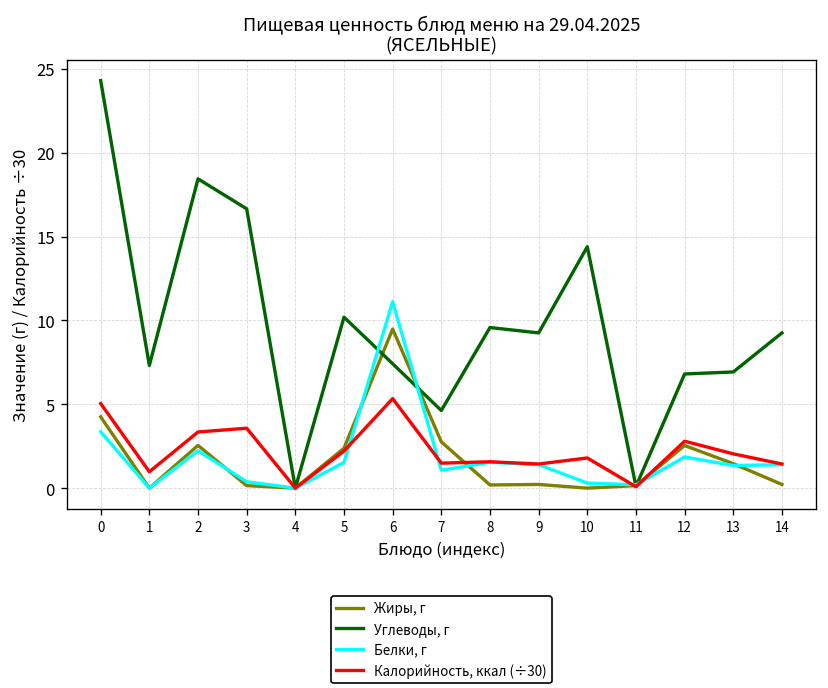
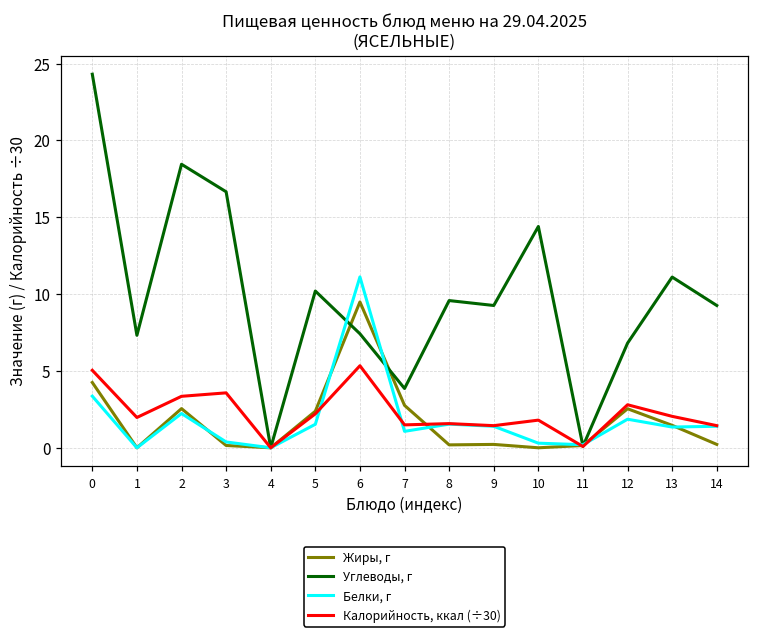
Калорийность, ккал (÷30), 1: 1.0 -> 2.0
Углеводы, г, 7: 4.6 -> 3.9
Углеводы, г, 13: 6.9 -> 11.1
